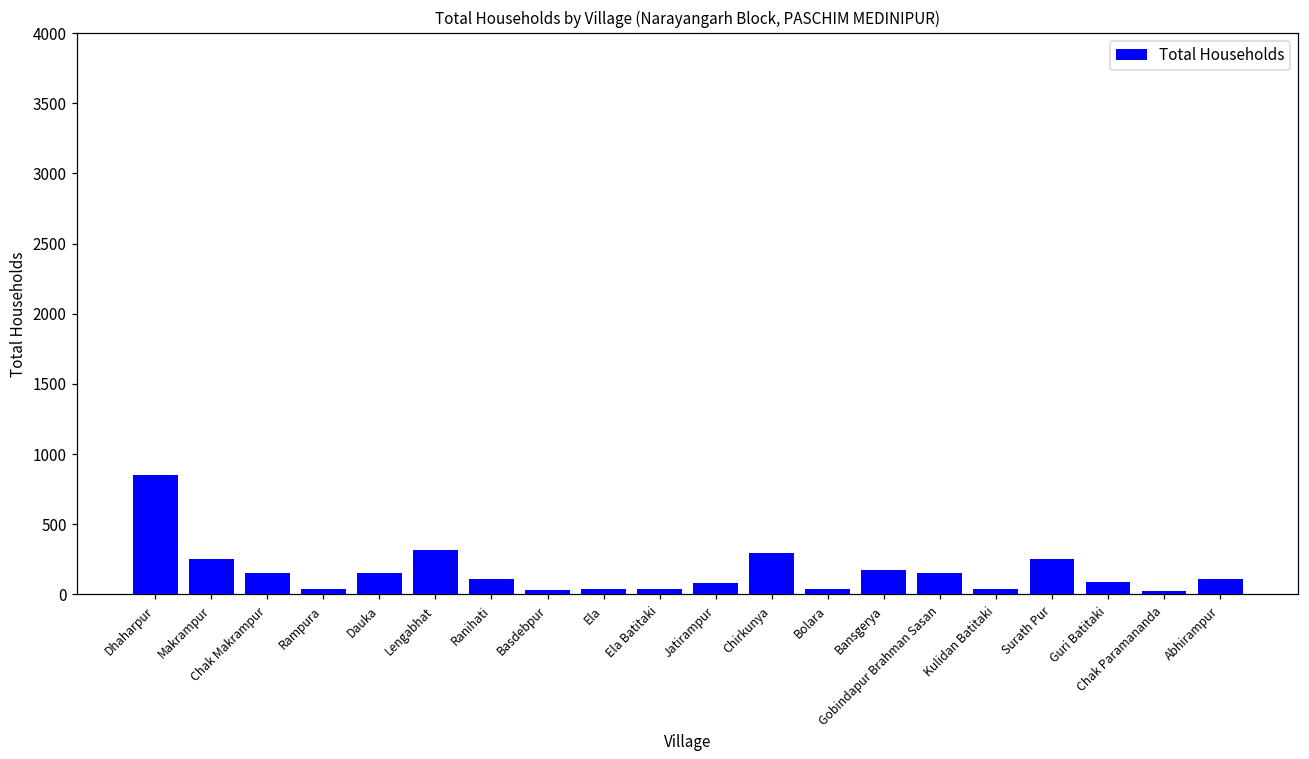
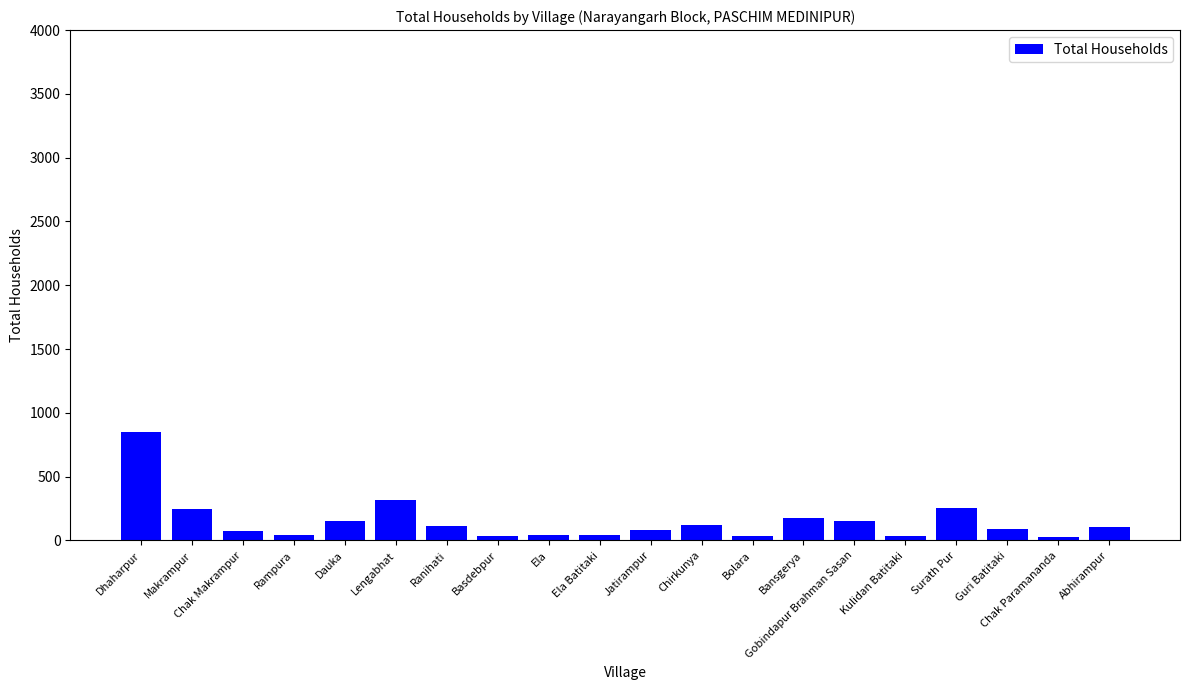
Chak Makrampur: 150 -> 70
Chirkunya: 300 -> 120
